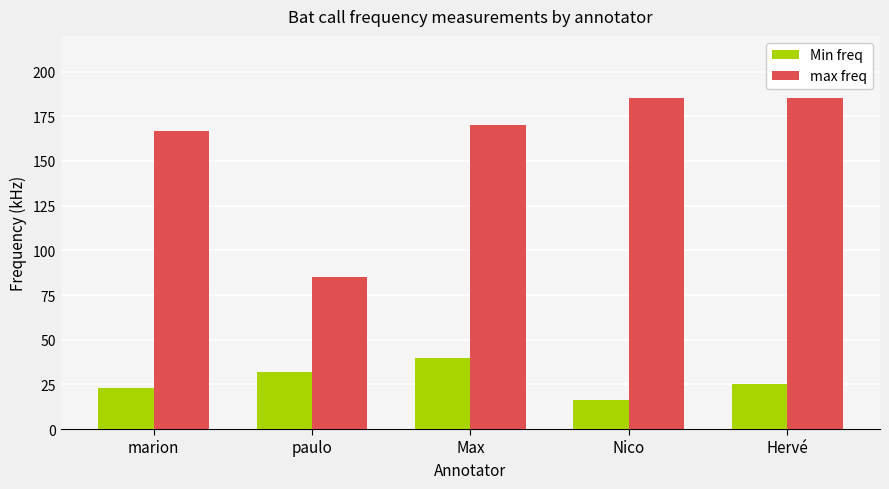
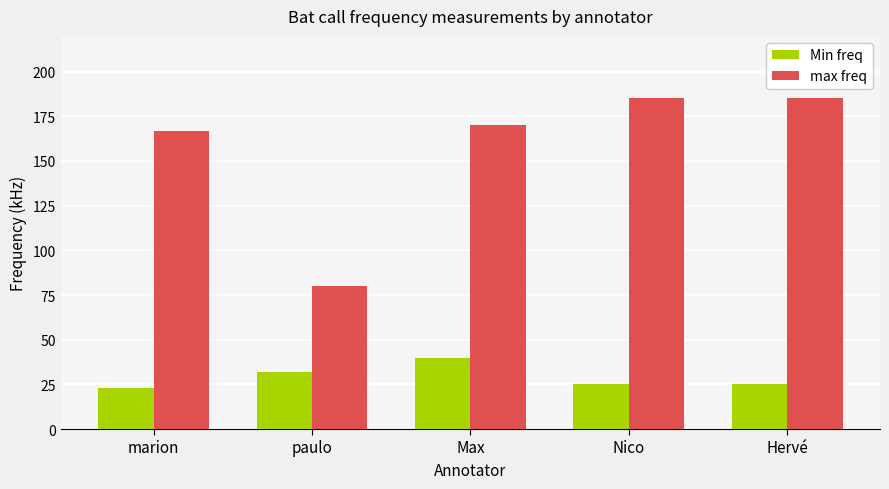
max freq, paulo: 85 -> 80
Min freq, Nico: 16 -> 25
